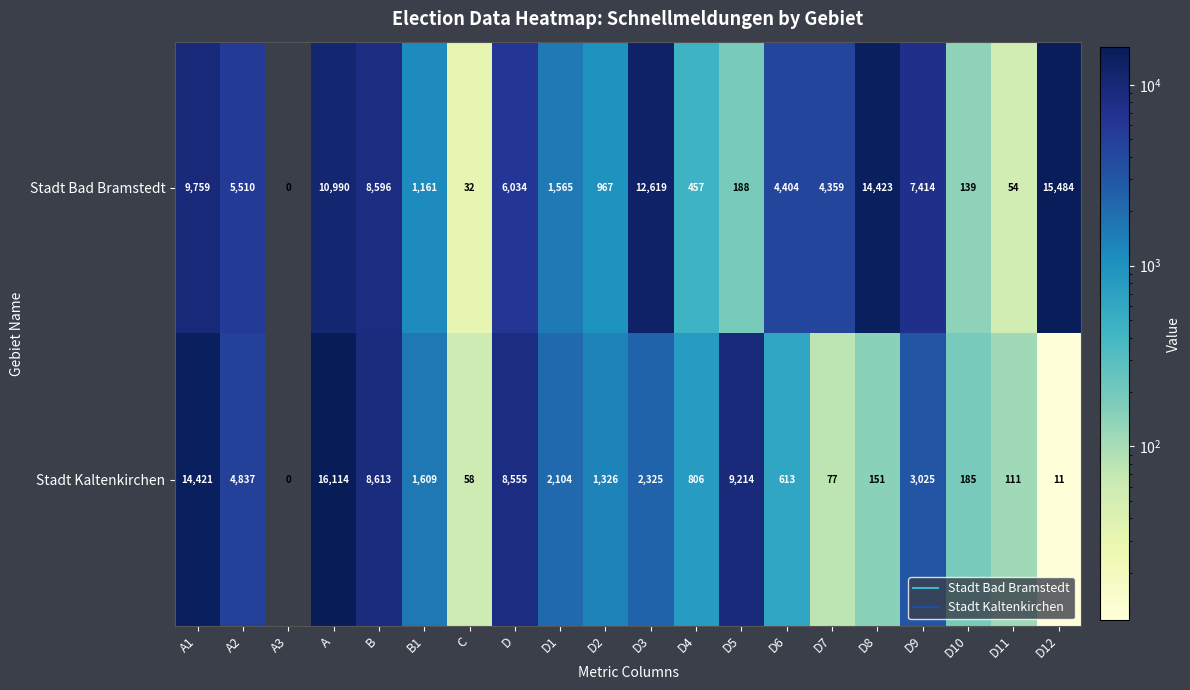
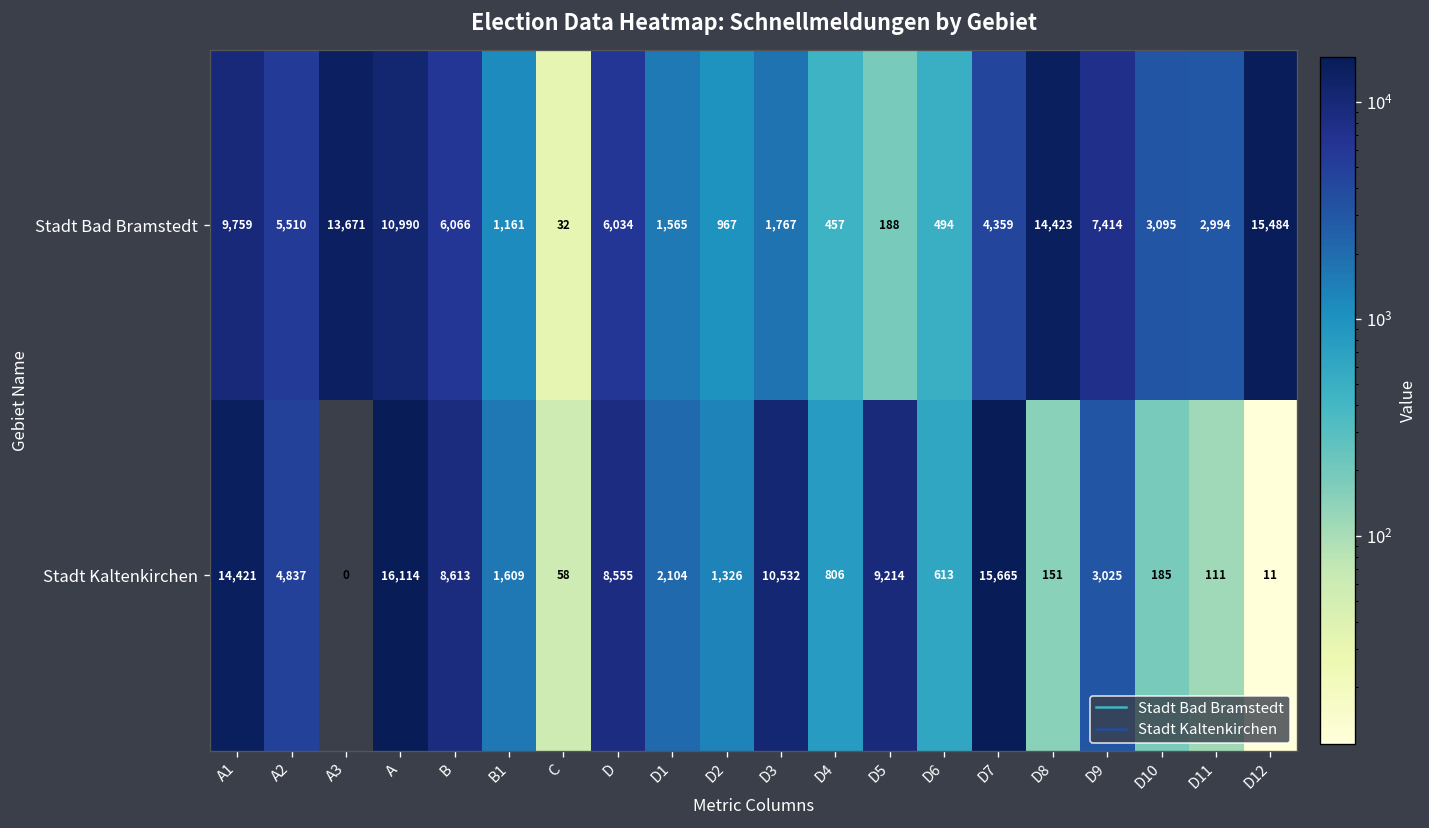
Stadt Bad Bramstedt, A3: 0 -> 13,671
Stadt Bad Bramstedt, B: 8,596 -> 6,066
Stadt Bad Bramstedt, D3: 12,619 -> 1,767
Stadt Bad Bramstedt, D6: 4,404 -> 494
Stadt Bad Bramstedt, D10: 139 -> 3,095
Stadt Bad Bramstedt, D11: 54 -> 2,994
Stadt Kaltenkirchen, D3: 2,325 -> 10,532
Stadt Kaltenkirchen, D7: 77 -> 15,665
